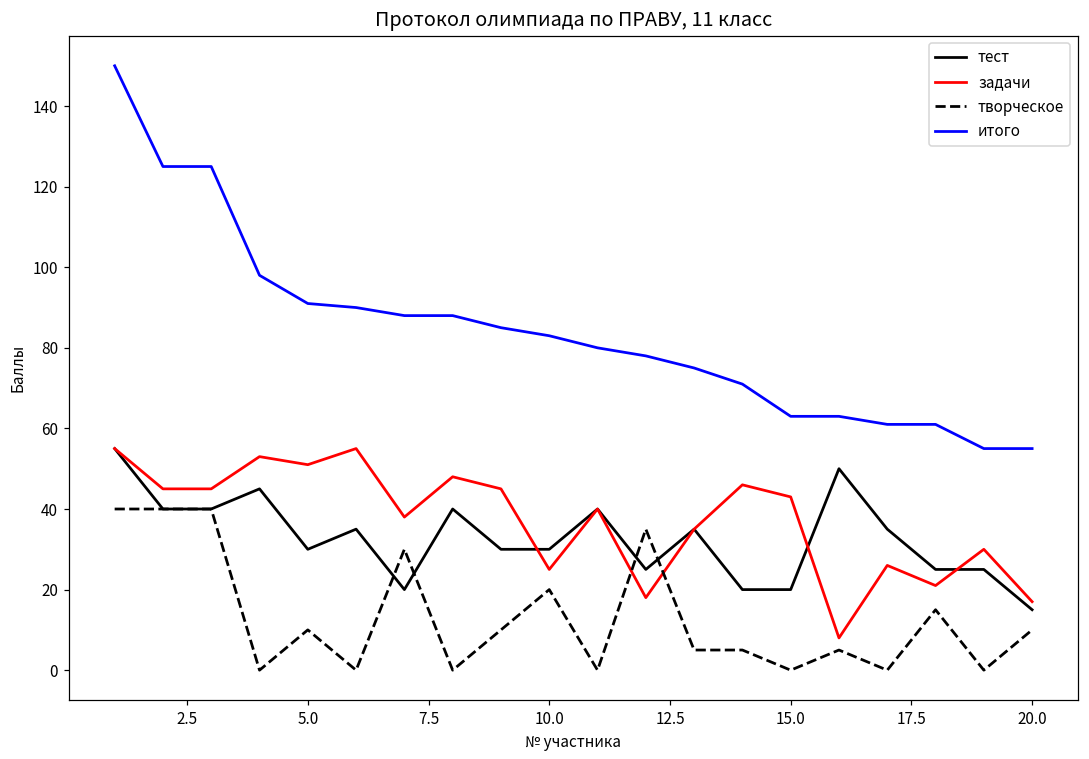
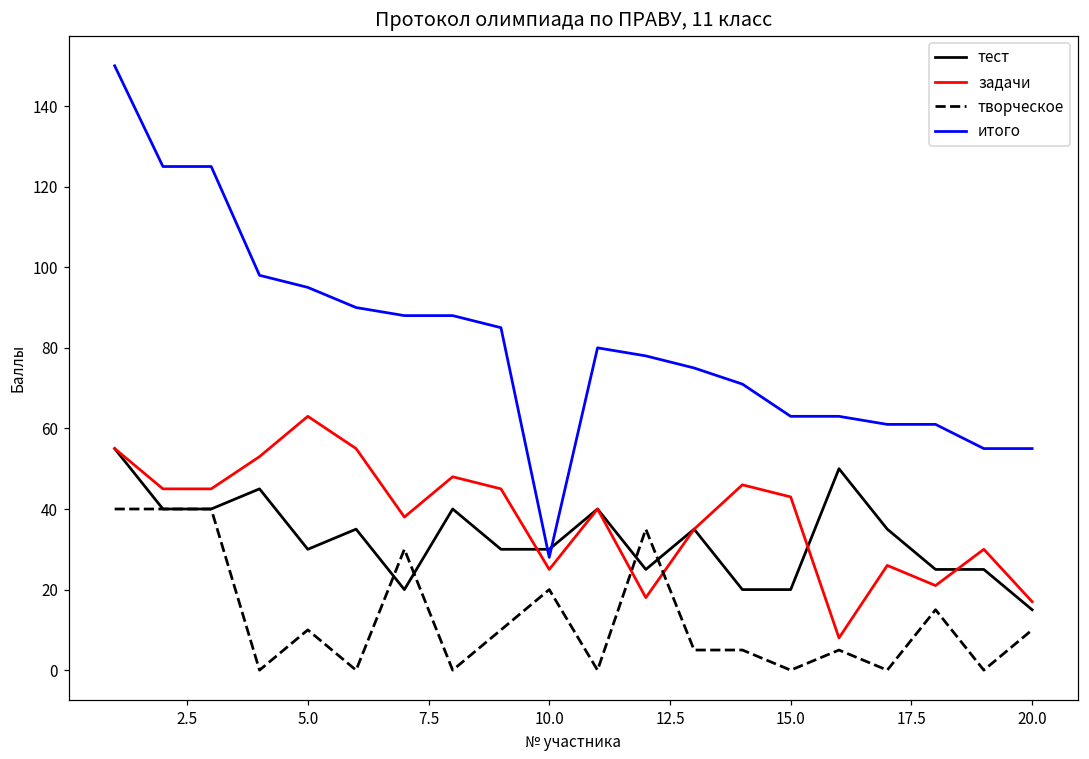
задачи, 5.0: 51 -> 63
итого, 5.0: 91 -> 95
итого, 10.0: 83 -> 28
